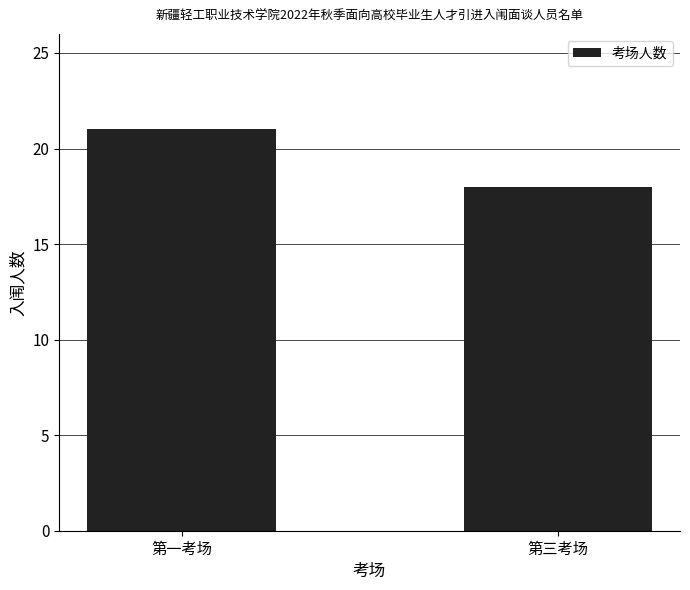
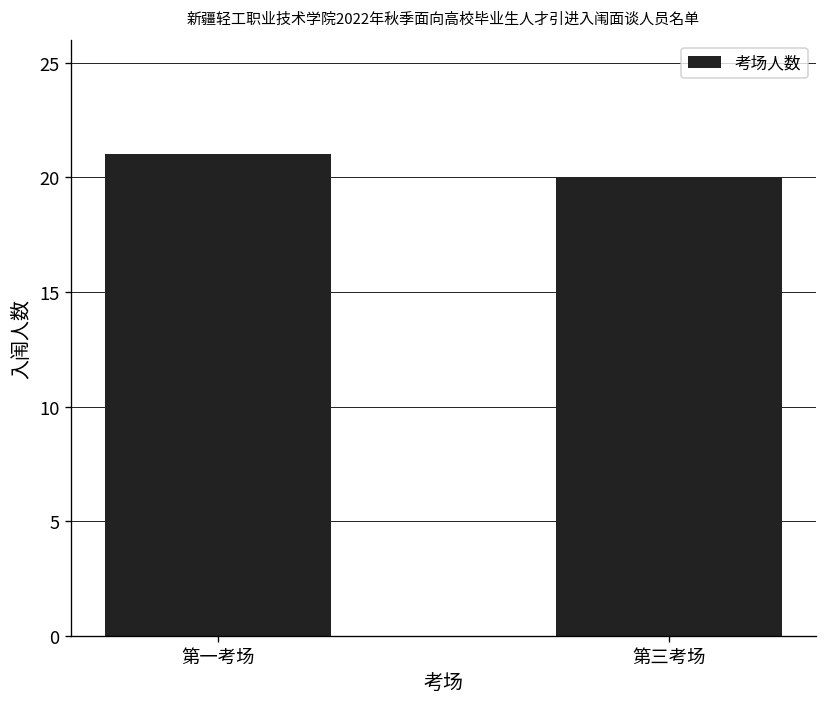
第三考场: 18 -> 20
